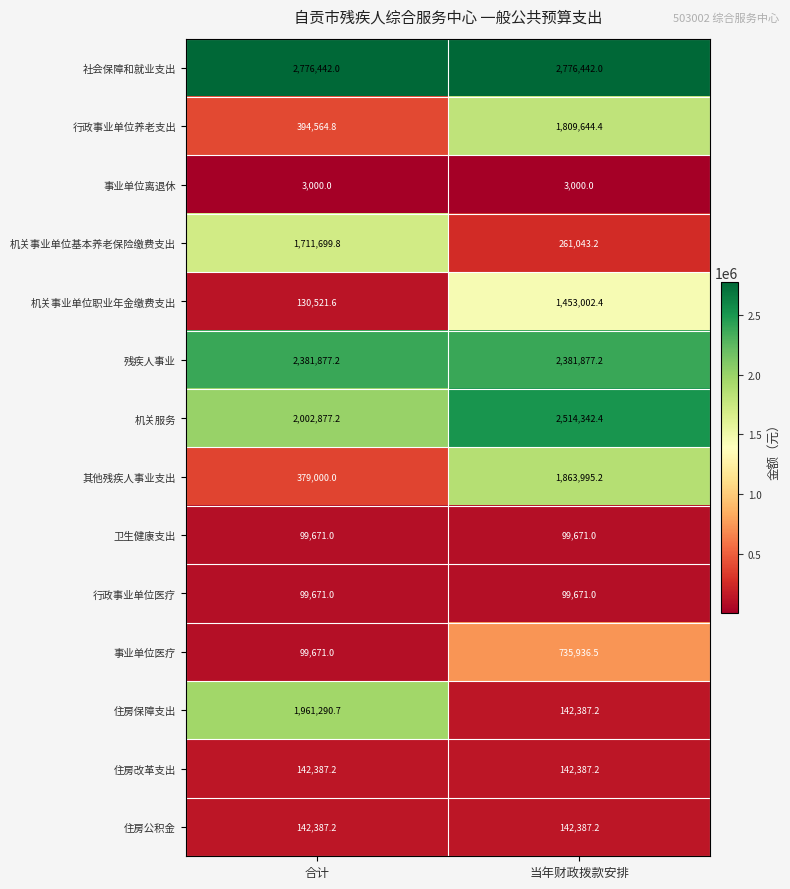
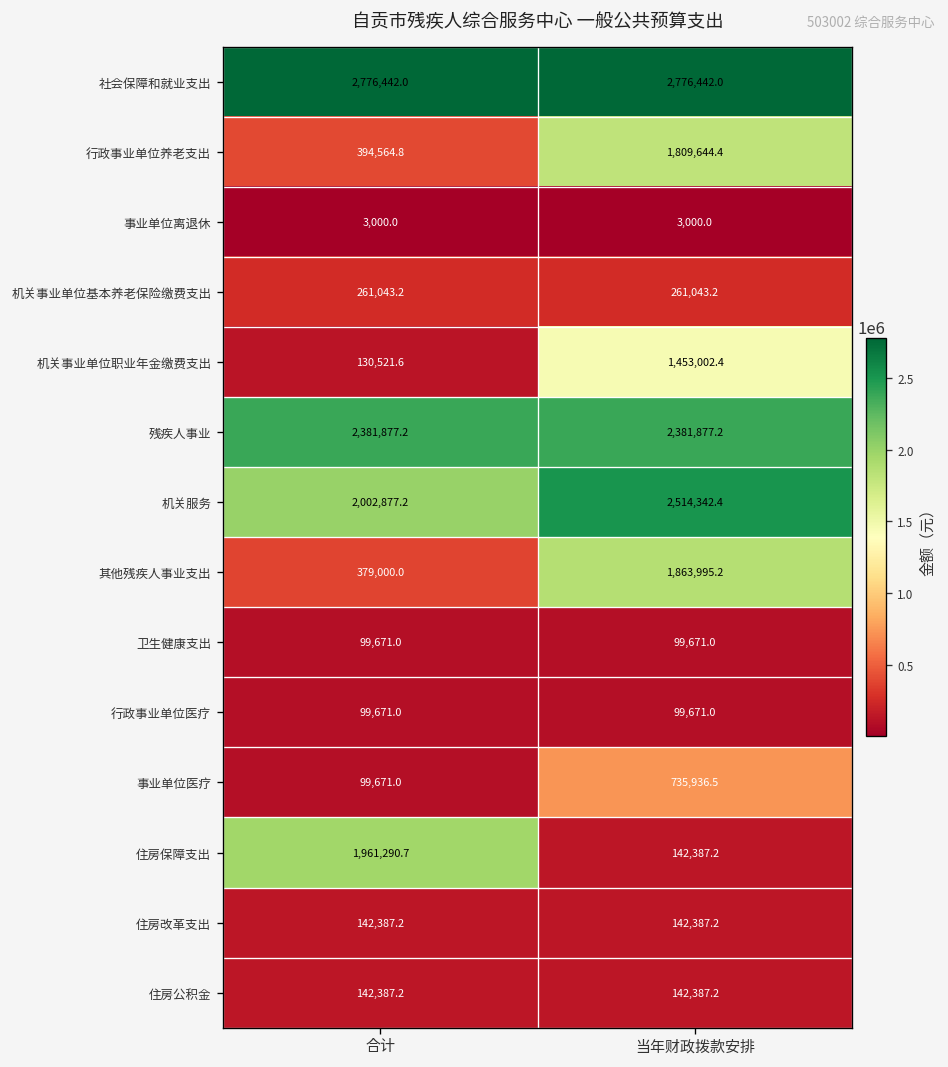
机关事业单位基本养老保险缴费支出, 合计: 1,711,699.8 -> 261,043.2
